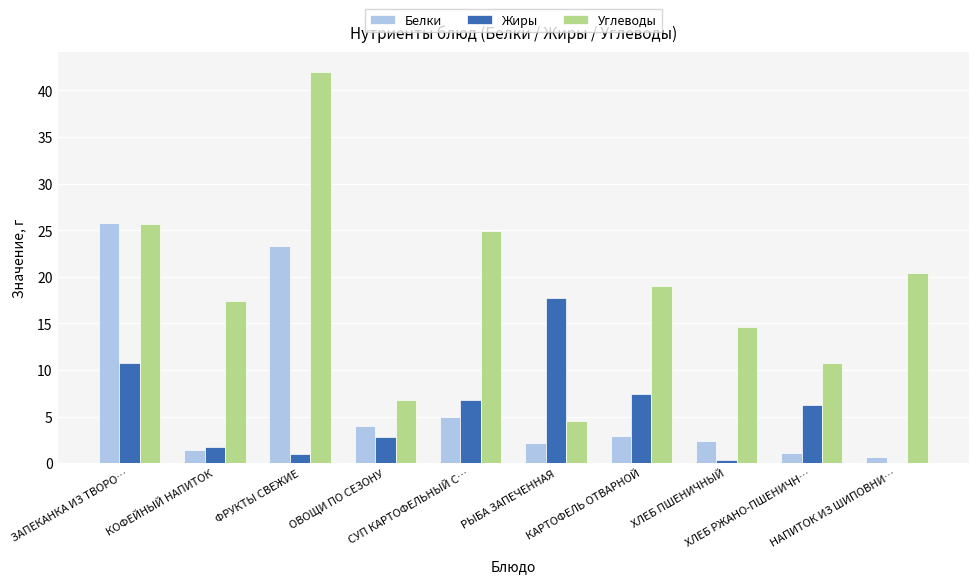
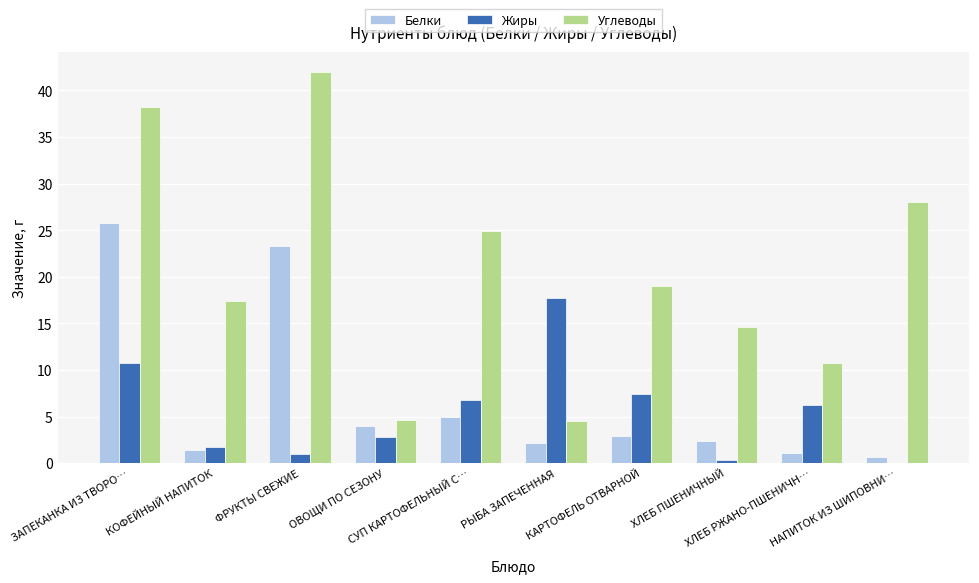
Углеводы, ЗАПЕКАНКА ИЗ ТВОРО…: 26 -> 38
Углеводы, ОВОЩИ ПО СЕЗОНУ: 7 -> 5
Углеводы, НАПИТОК ИЗ ШИПОВНИ…: 20 -> 28
